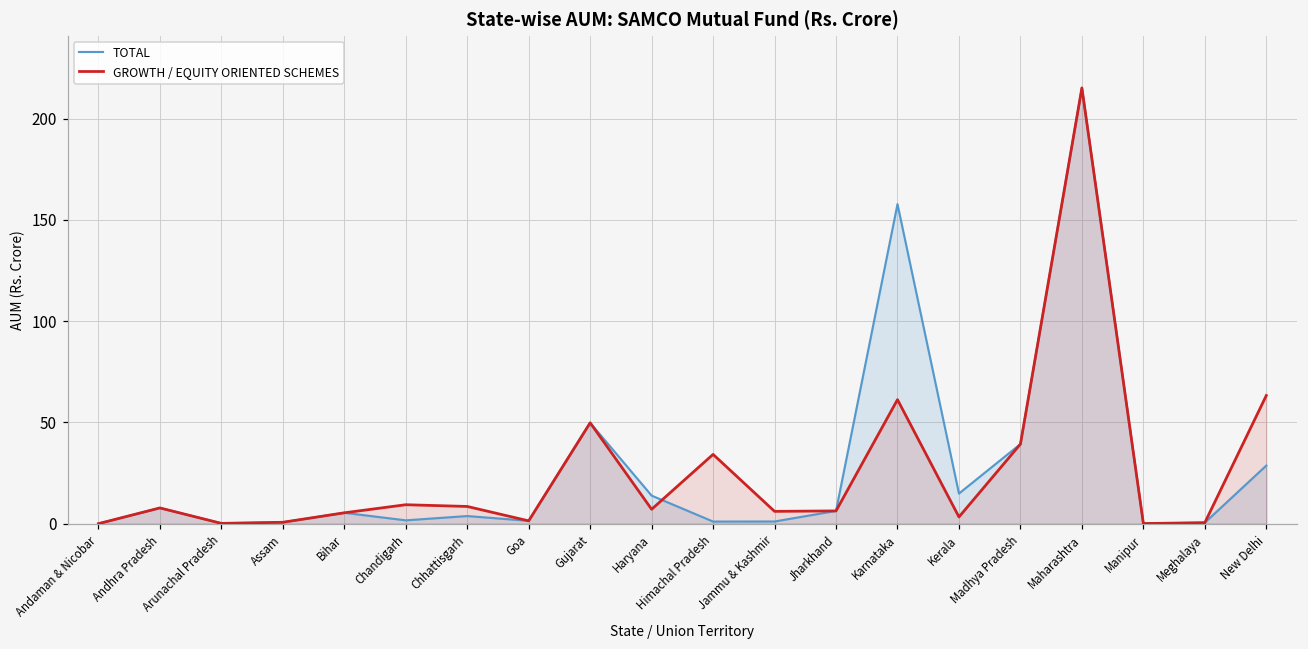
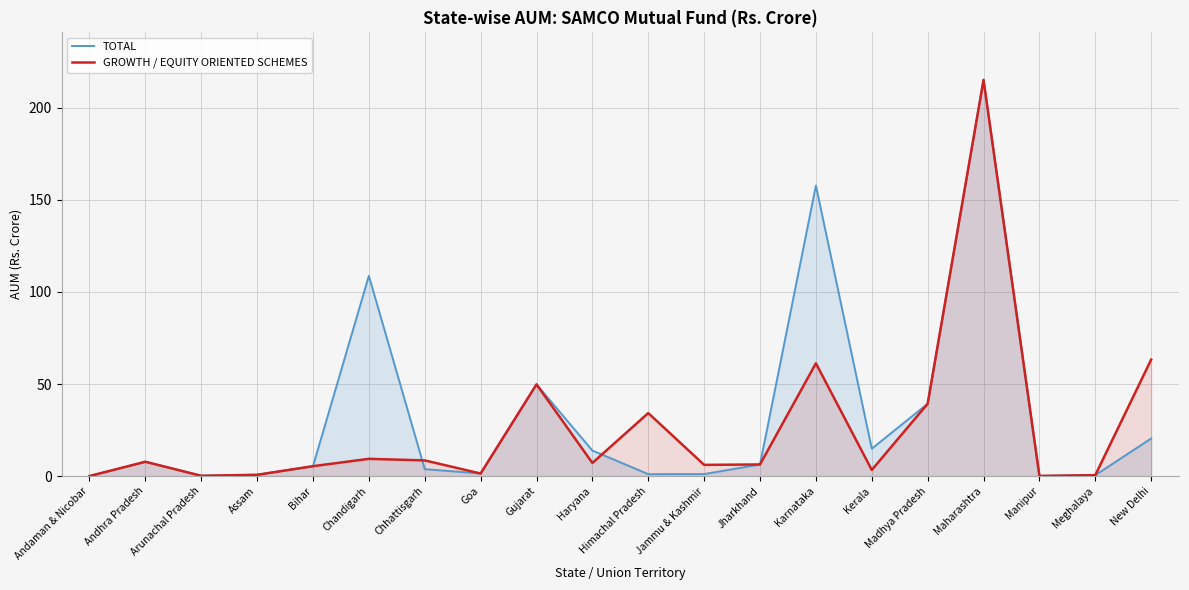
TOTAL, Chandigarh: 2 -> 109
TOTAL, New Delhi: 29 -> 20
